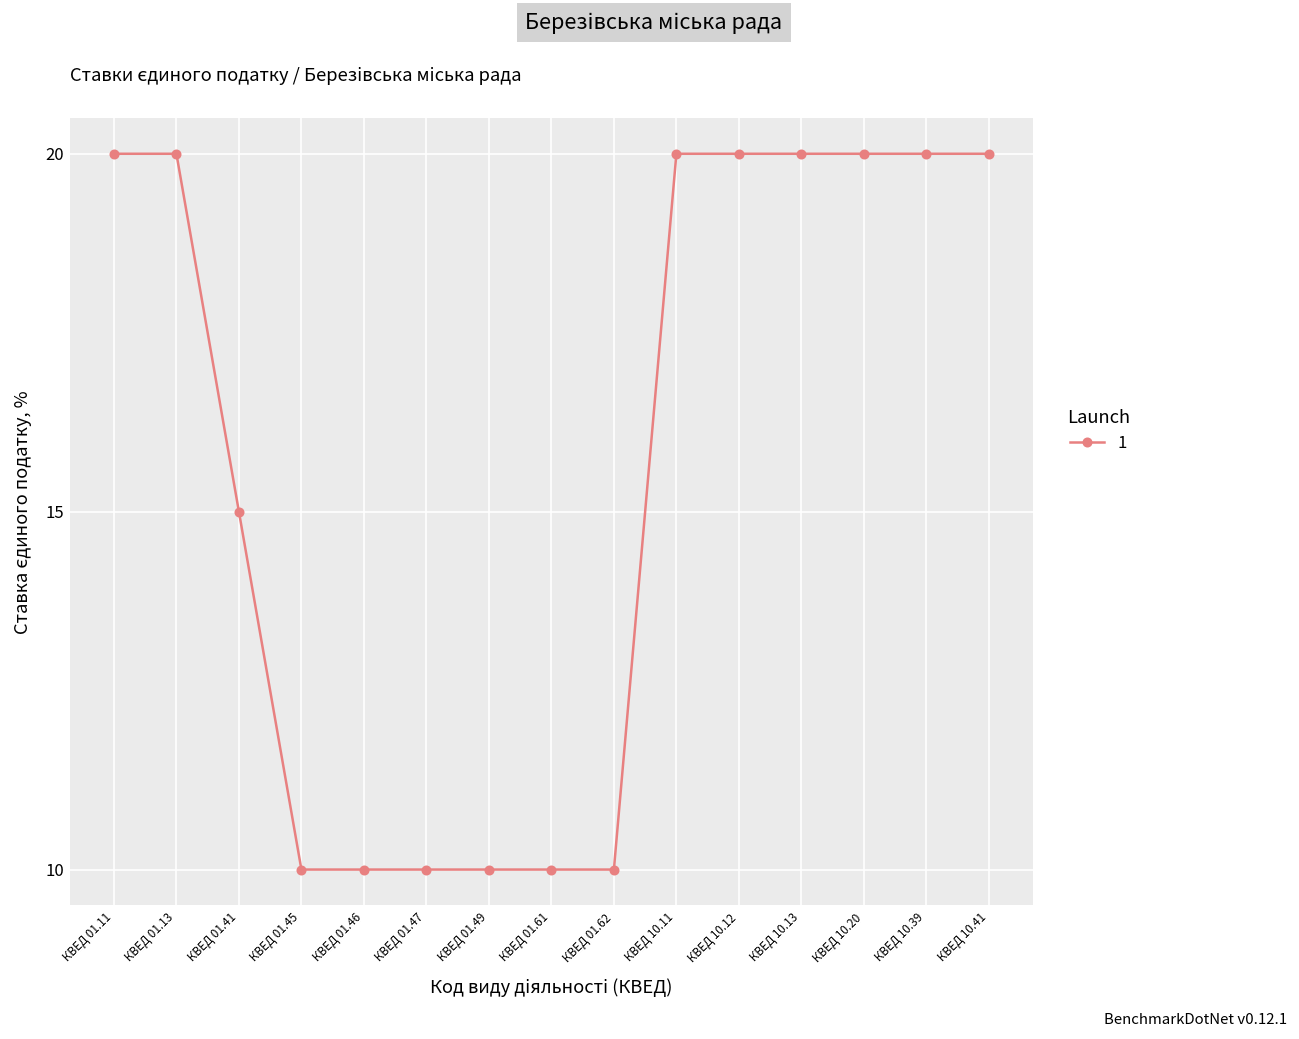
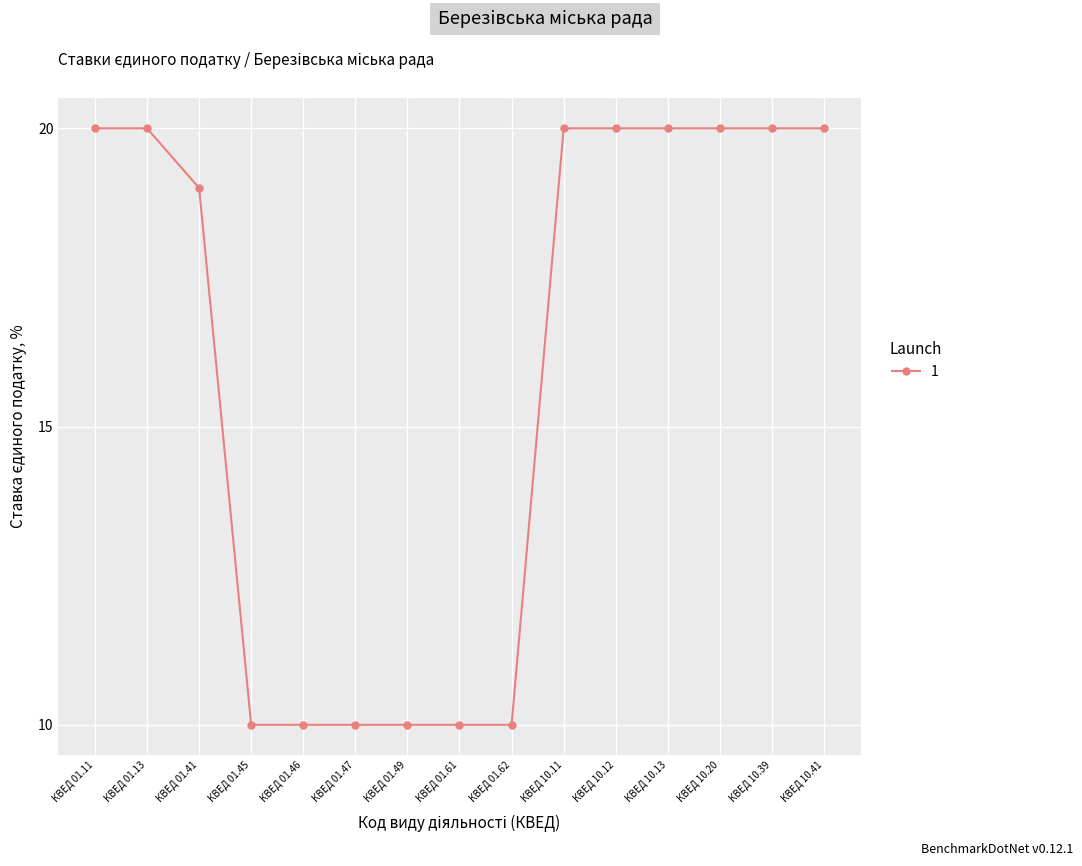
КВЕД 01.41: 15 -> 19
